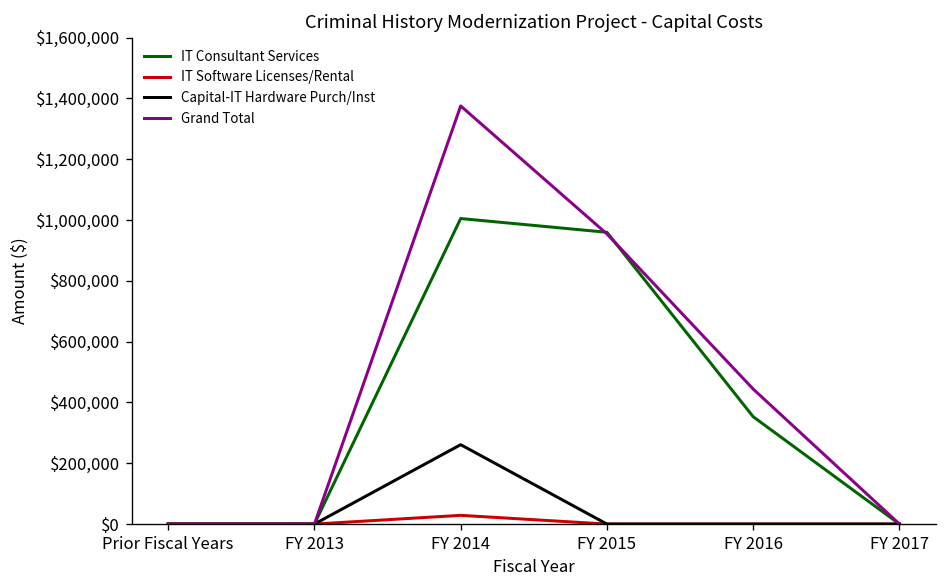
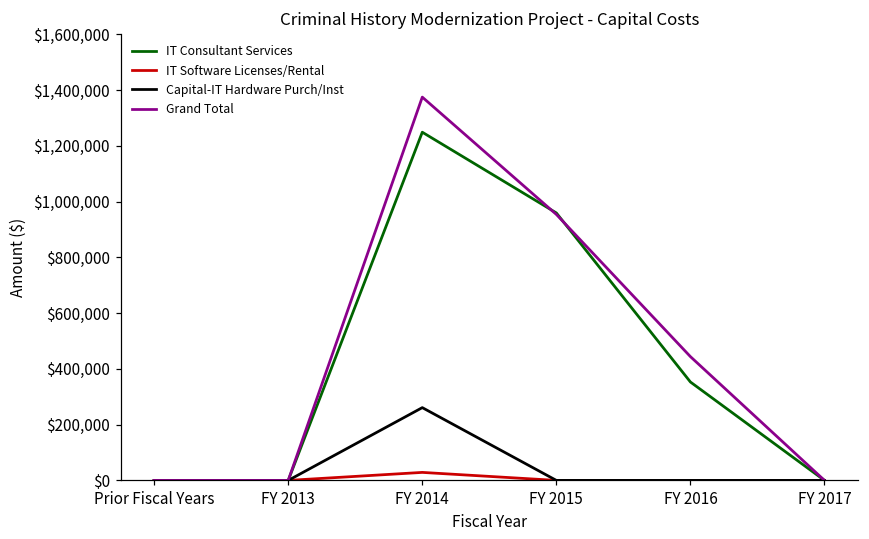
IT Consultant Services, FY 2014: $1,000,000 -> $1,250,000
